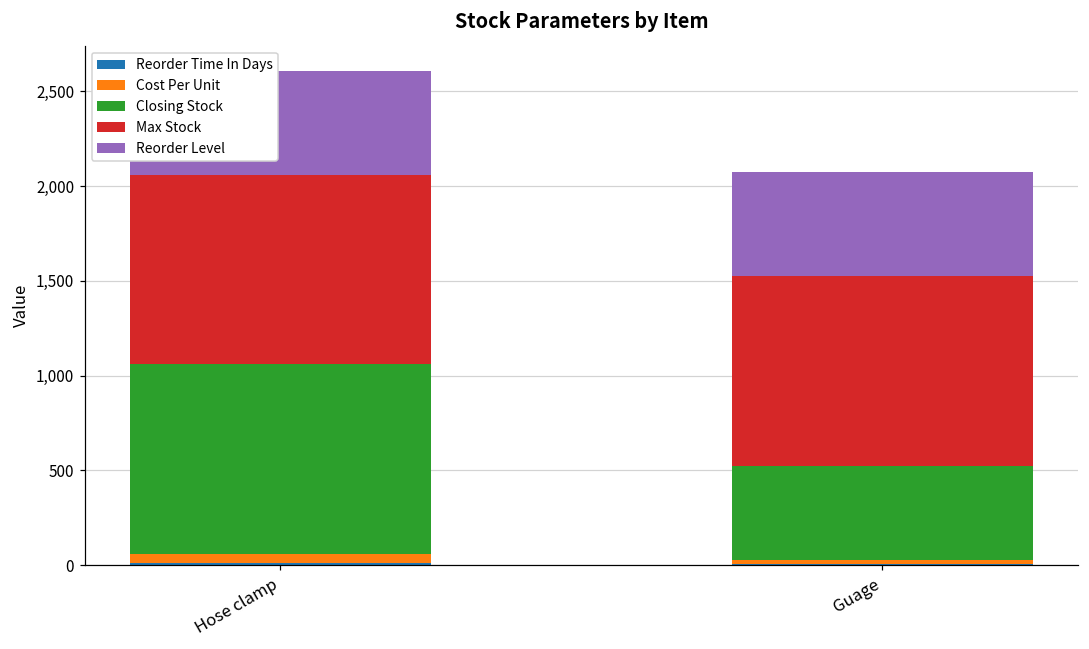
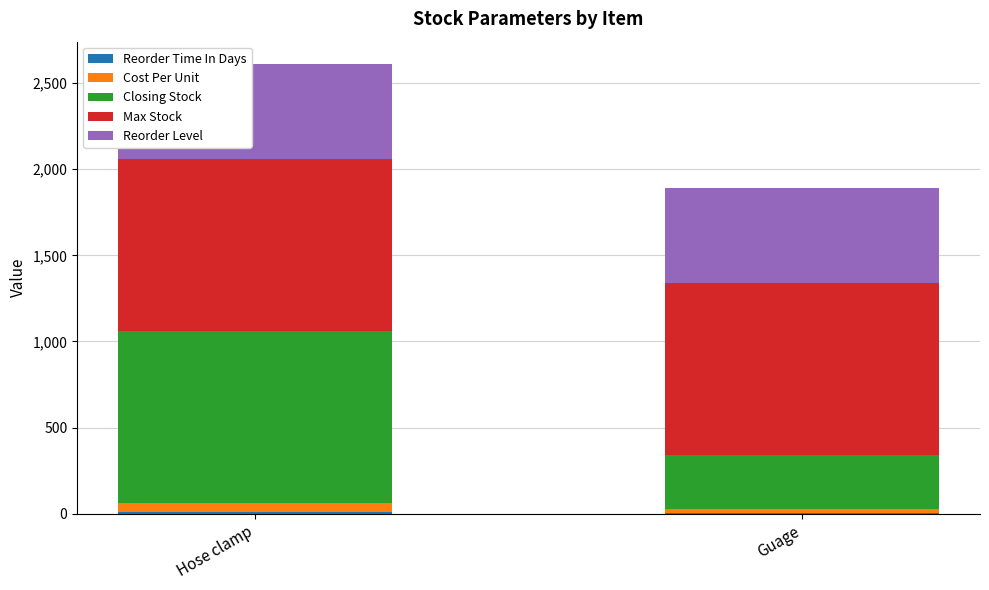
Closing Stock, Guage: 500 -> 320
